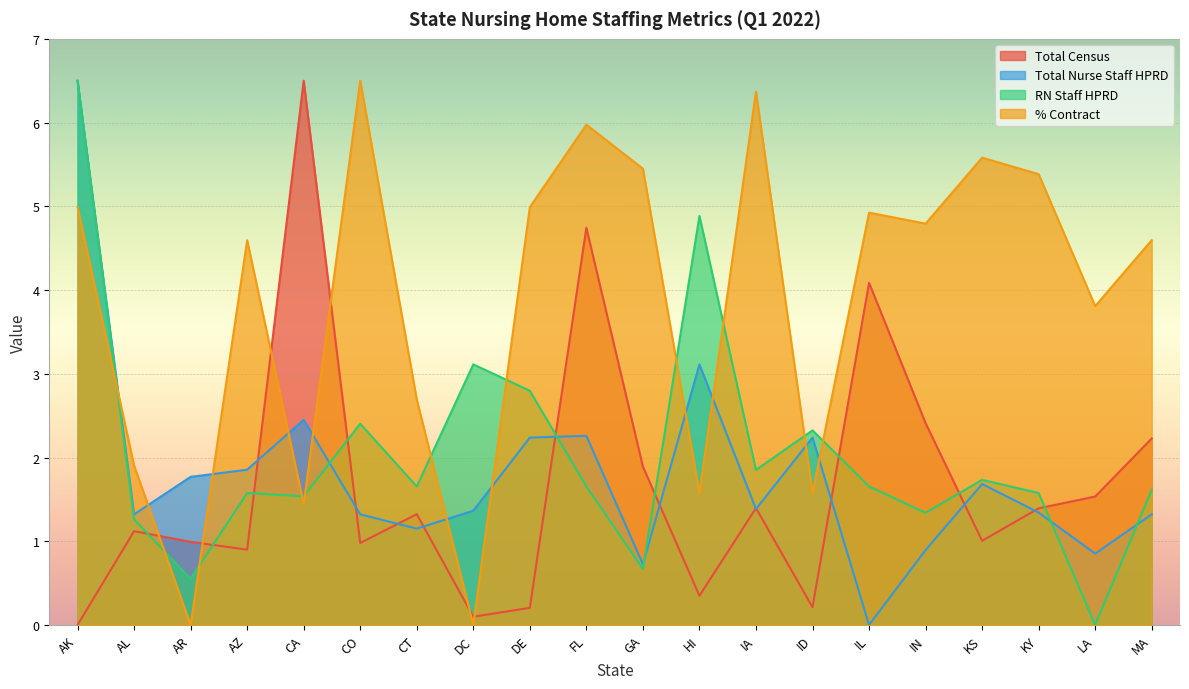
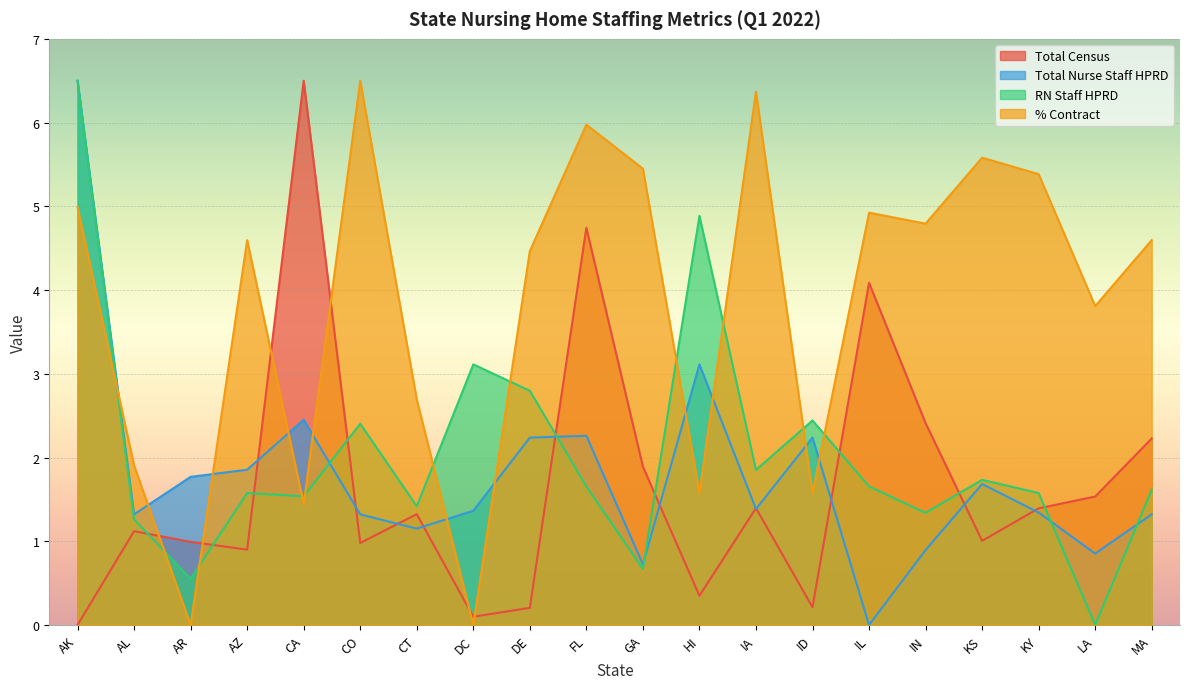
RN Staff HPRD, CT: 1.7 -> 1.4
% Contract, DE: 5.0 -> 4.5
RN Staff HPRD, ID: 2.3 -> 2.4
